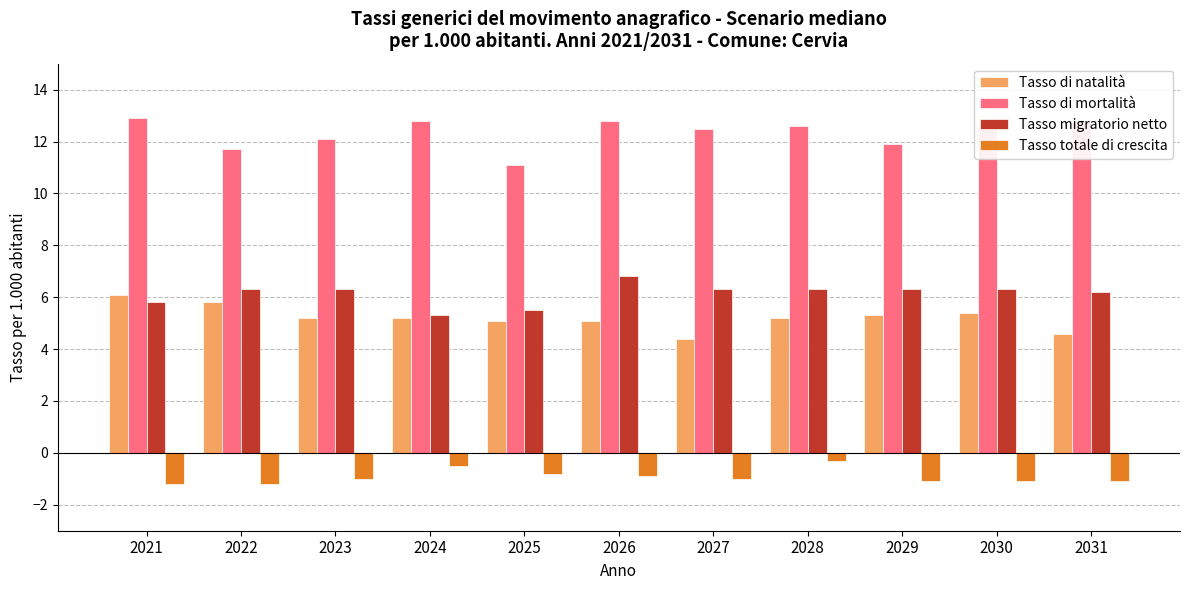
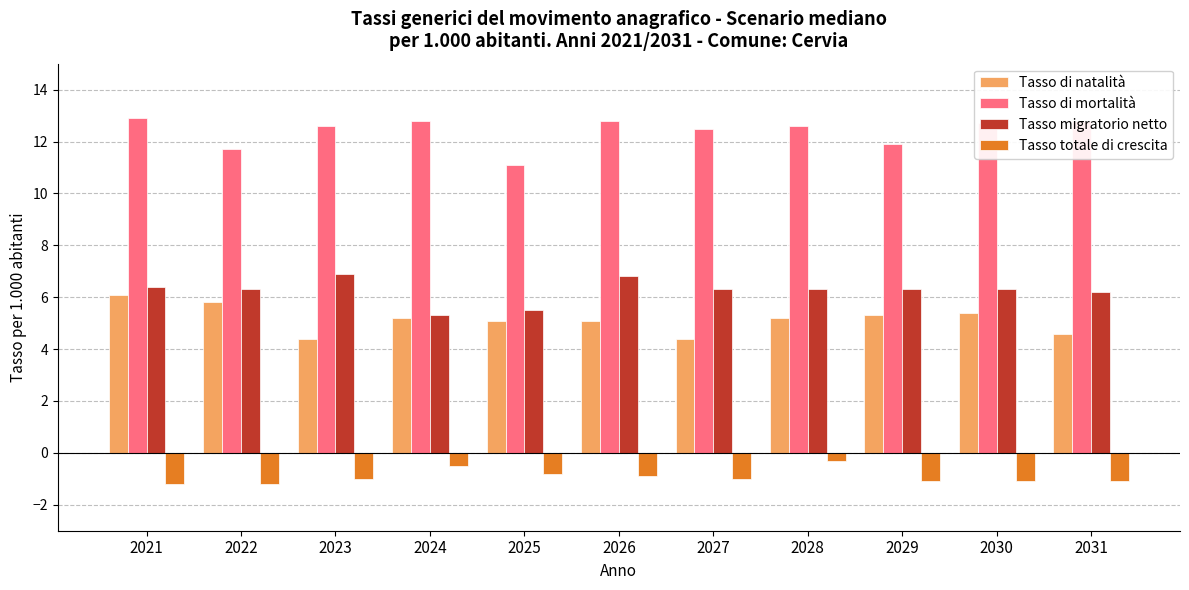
Tasso migratorio netto, 2021: 5.8 -> 6.4
Tasso di natalità, 2023: 5.2 -> 4.4
Tasso di mortalità, 2023: 12.1 -> 12.6
Tasso migratorio netto, 2023: 6.3 -> 6.9
